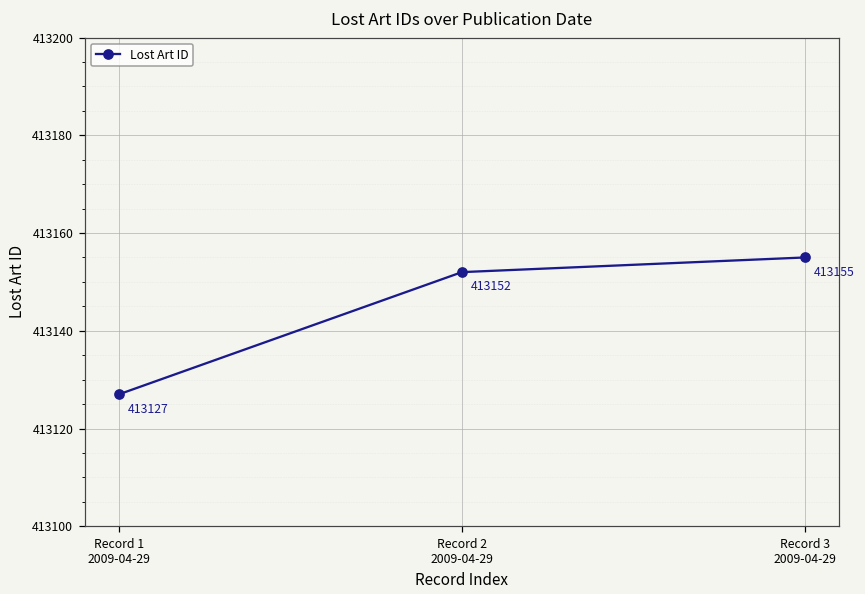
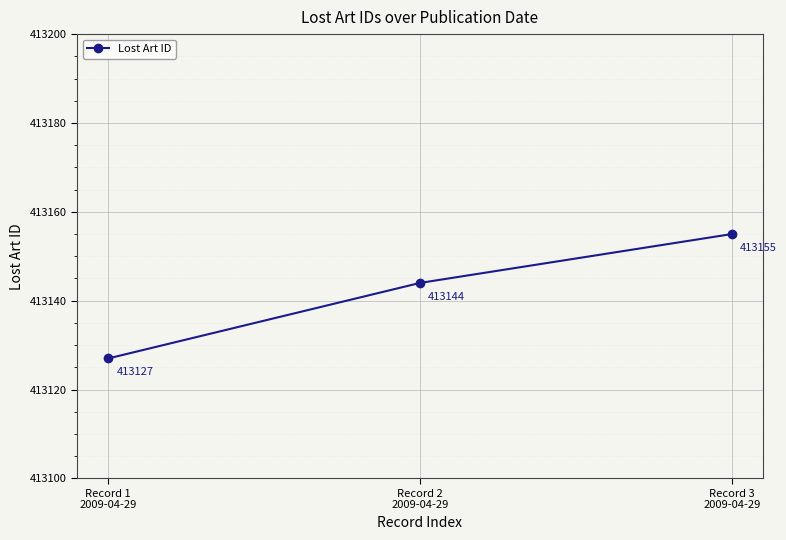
Record 2 2009-04-29: 413152 -> 413144
